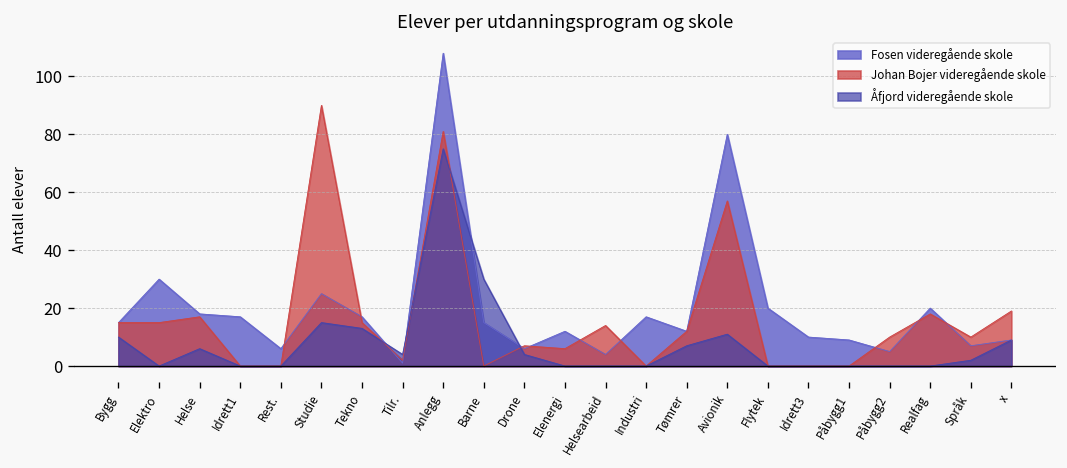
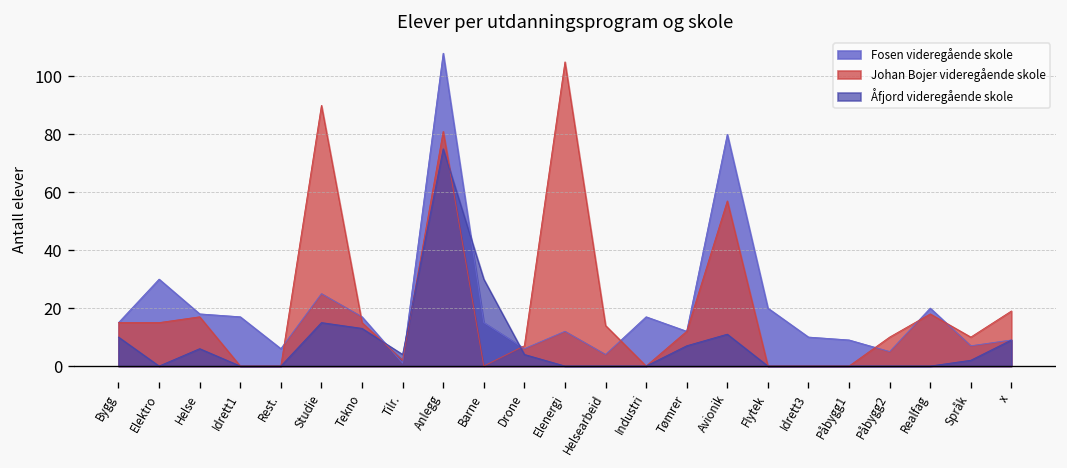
Johan Bojer videregående skole, Elenergi: 6 -> 105
